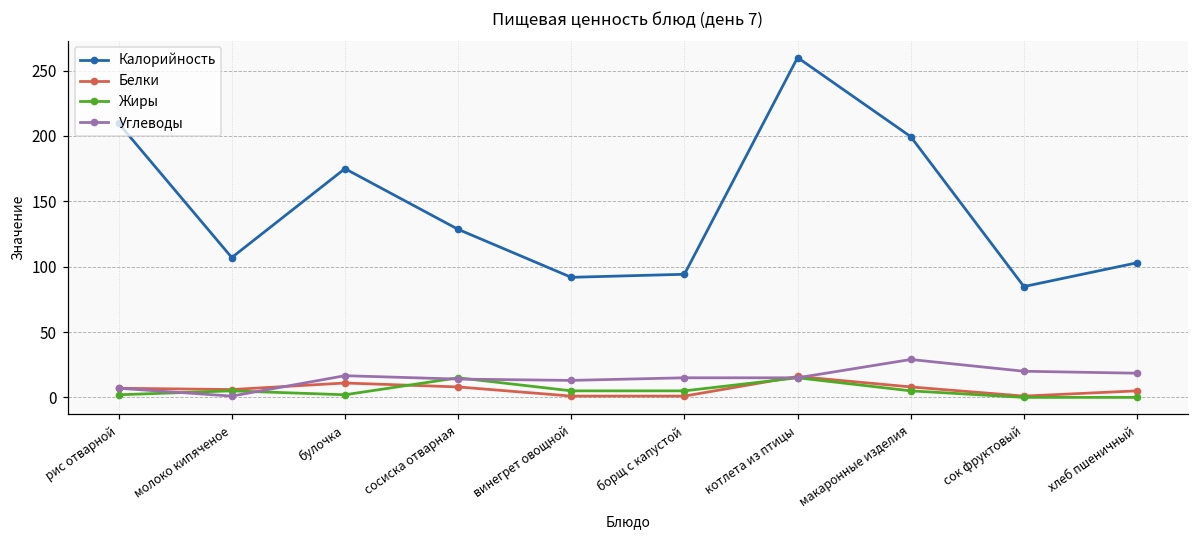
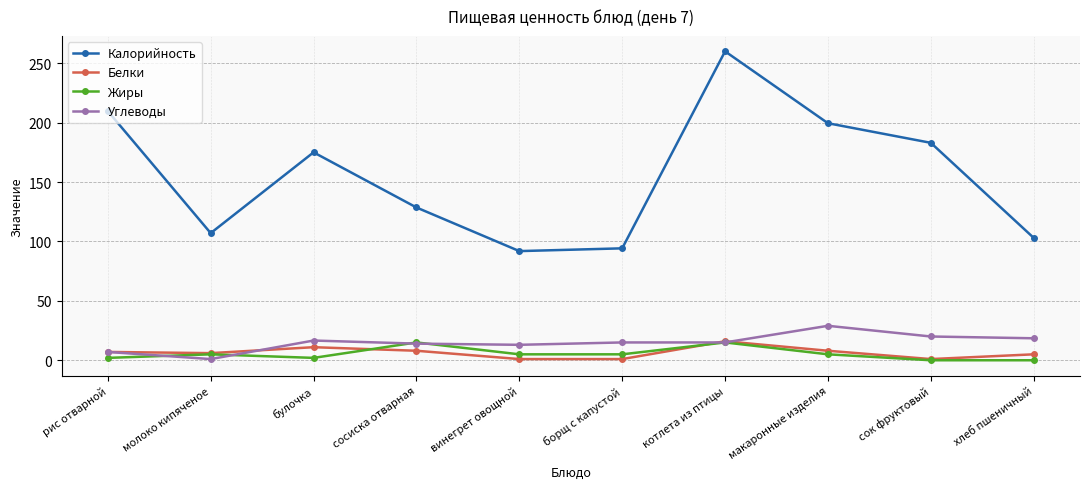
Калорийность, сок фруктовый: 85 -> 183
